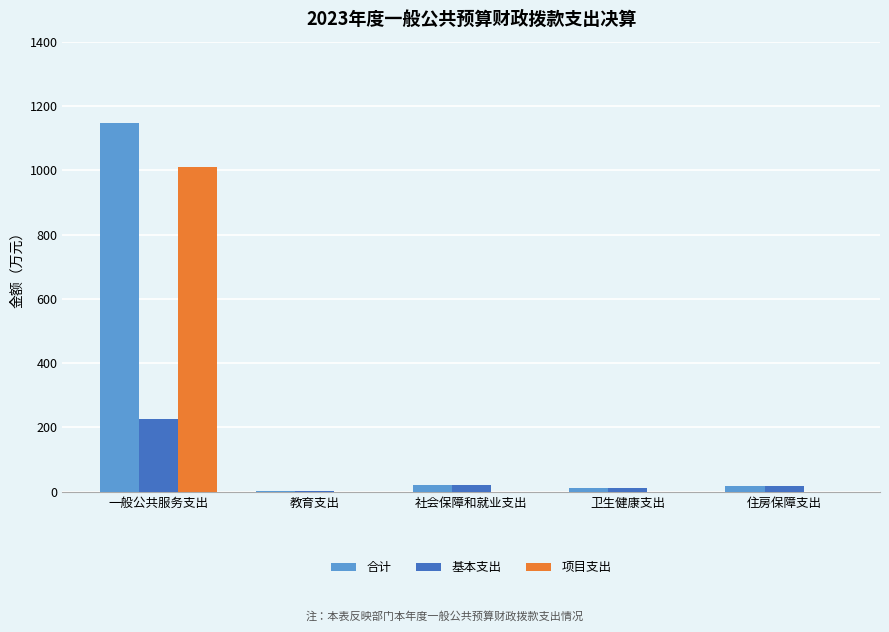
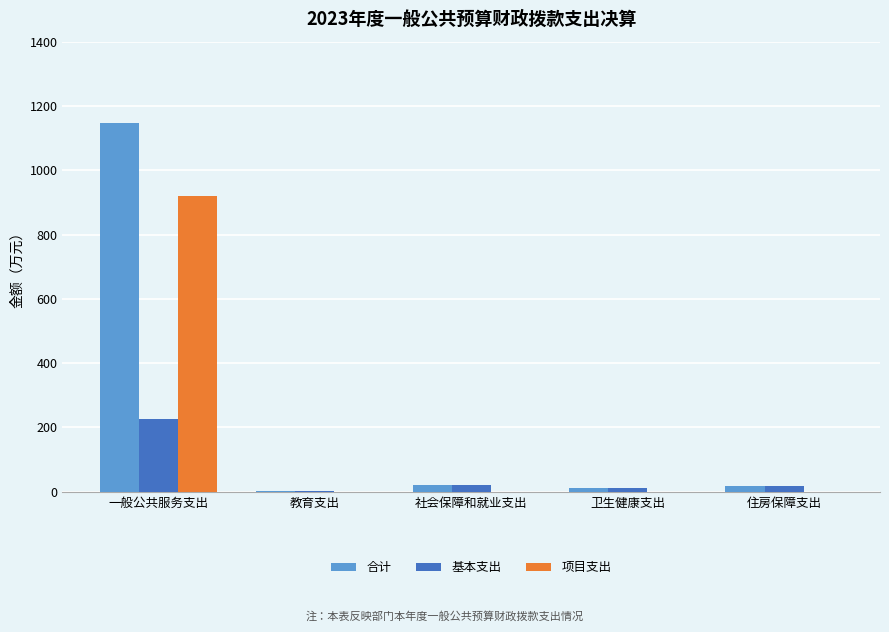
项目支出, 一般公共服务支出: 1010 -> 920
